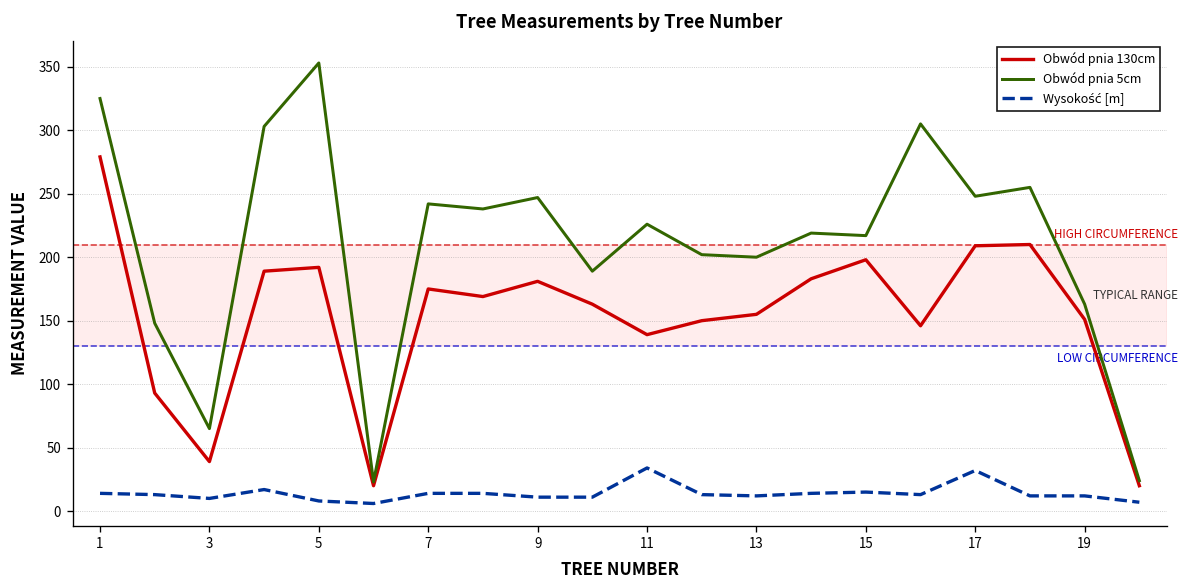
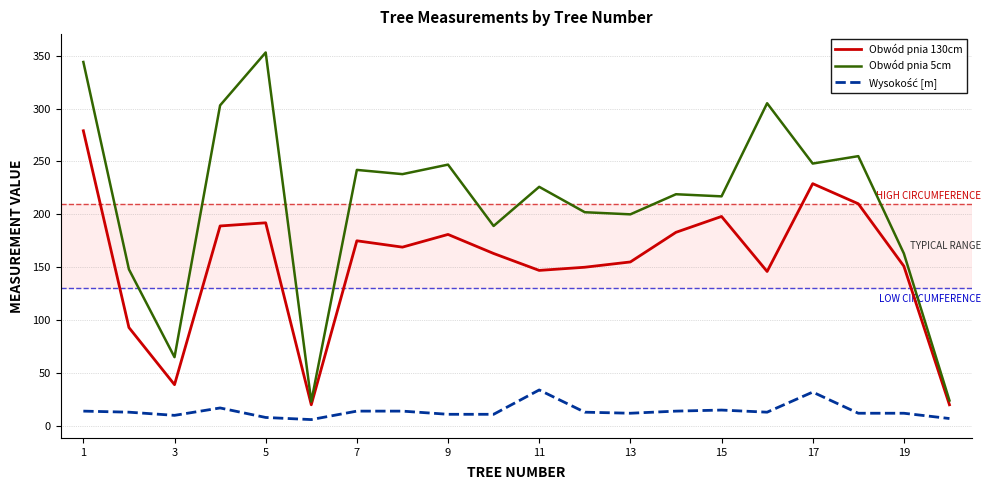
Obwód pnia 5cm, 1: 325 -> 344
Obwód pnia 130cm, 11: 139 -> 147
Obwód pnia 130cm, 17: 209 -> 229
